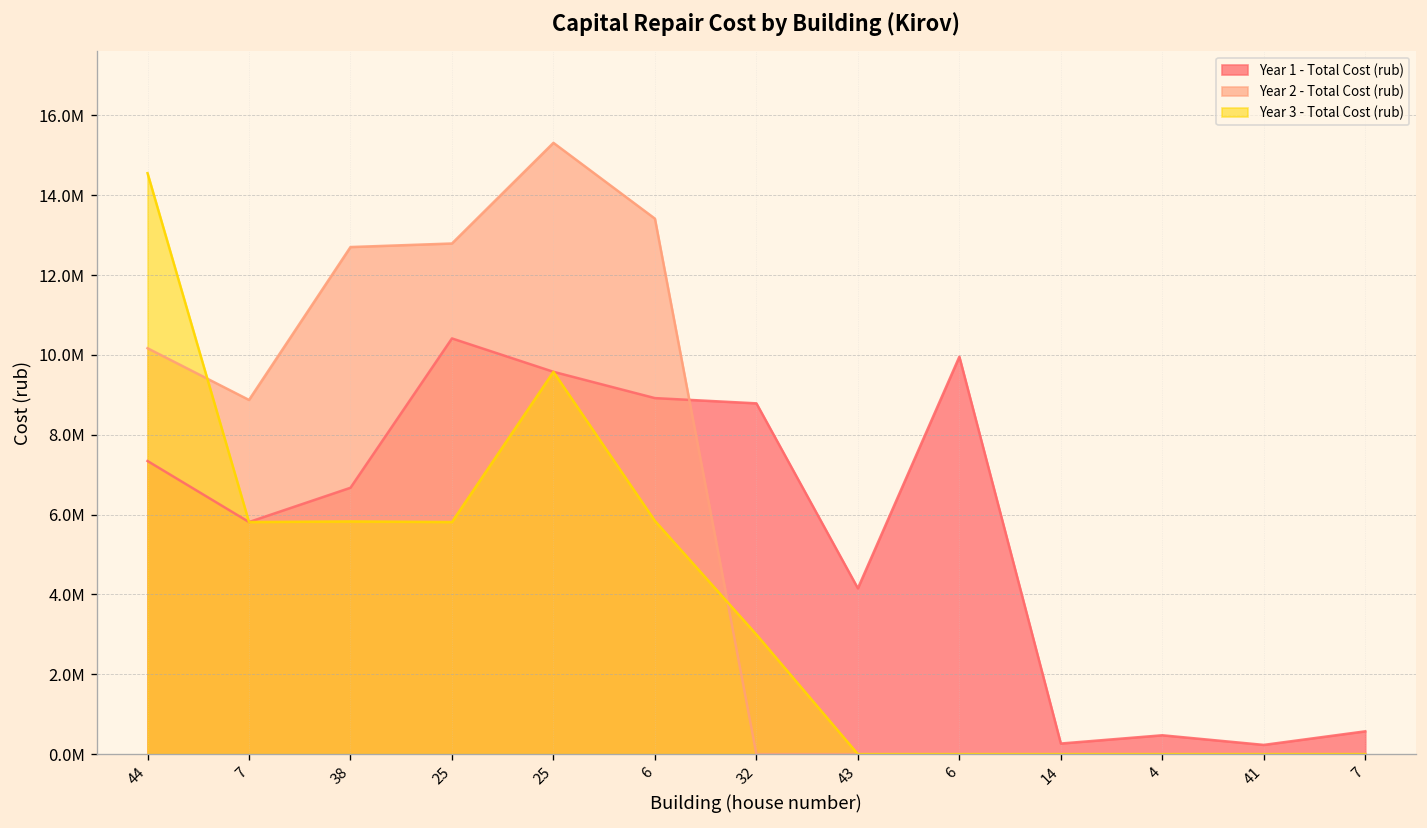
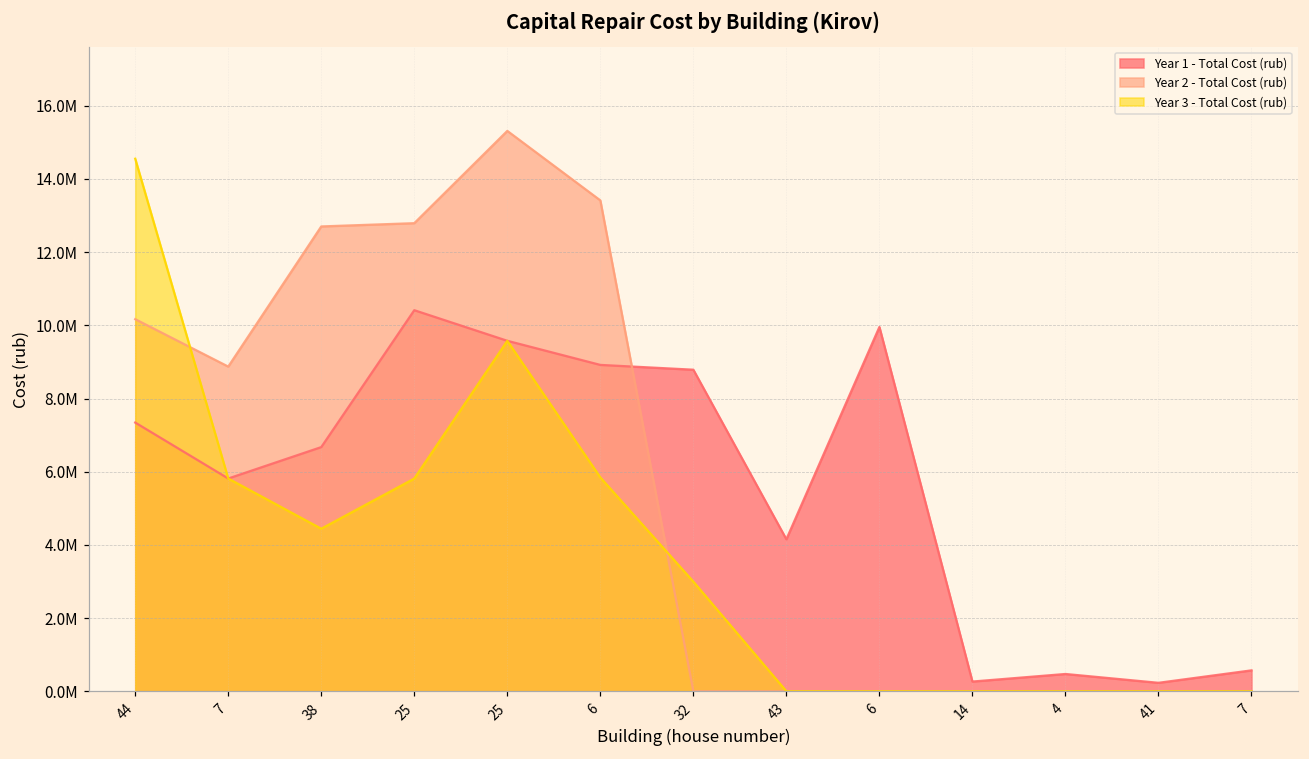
Year 3 - Total Cost (rub), 38: 5800000 -> 4400000
